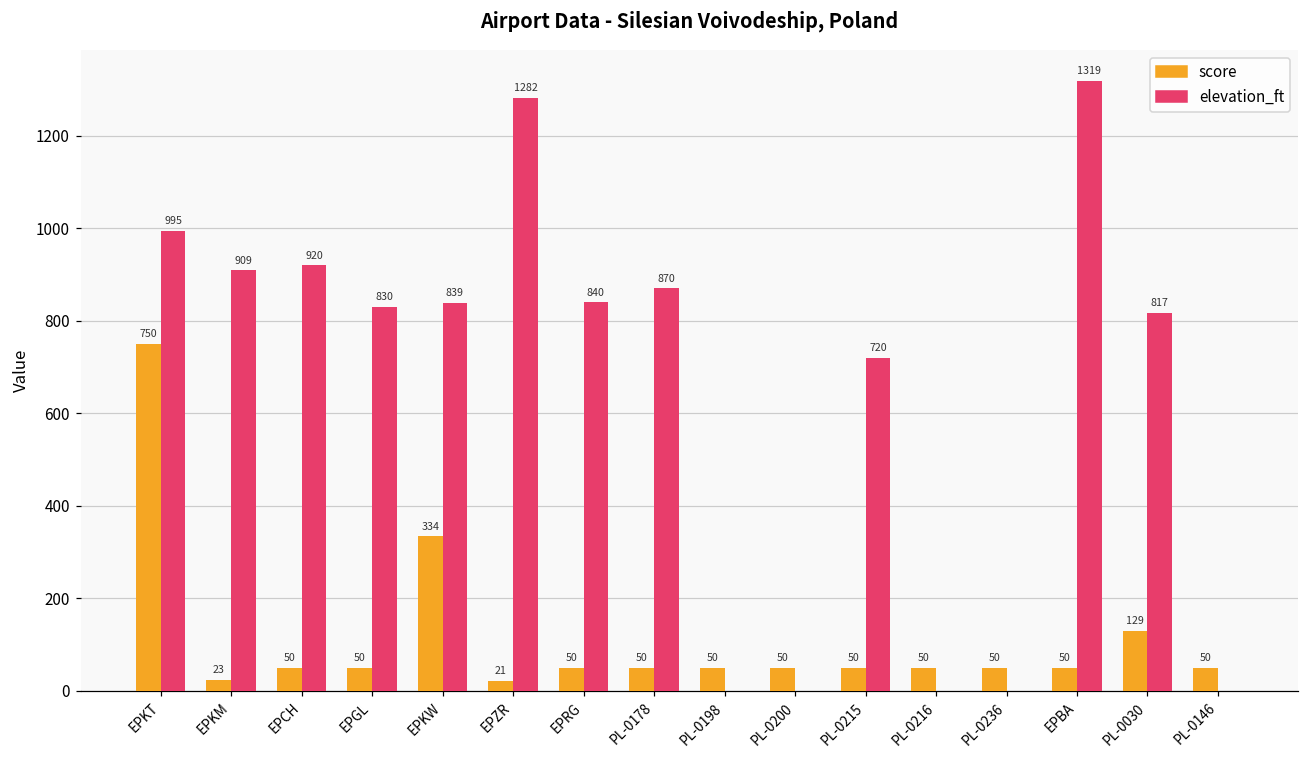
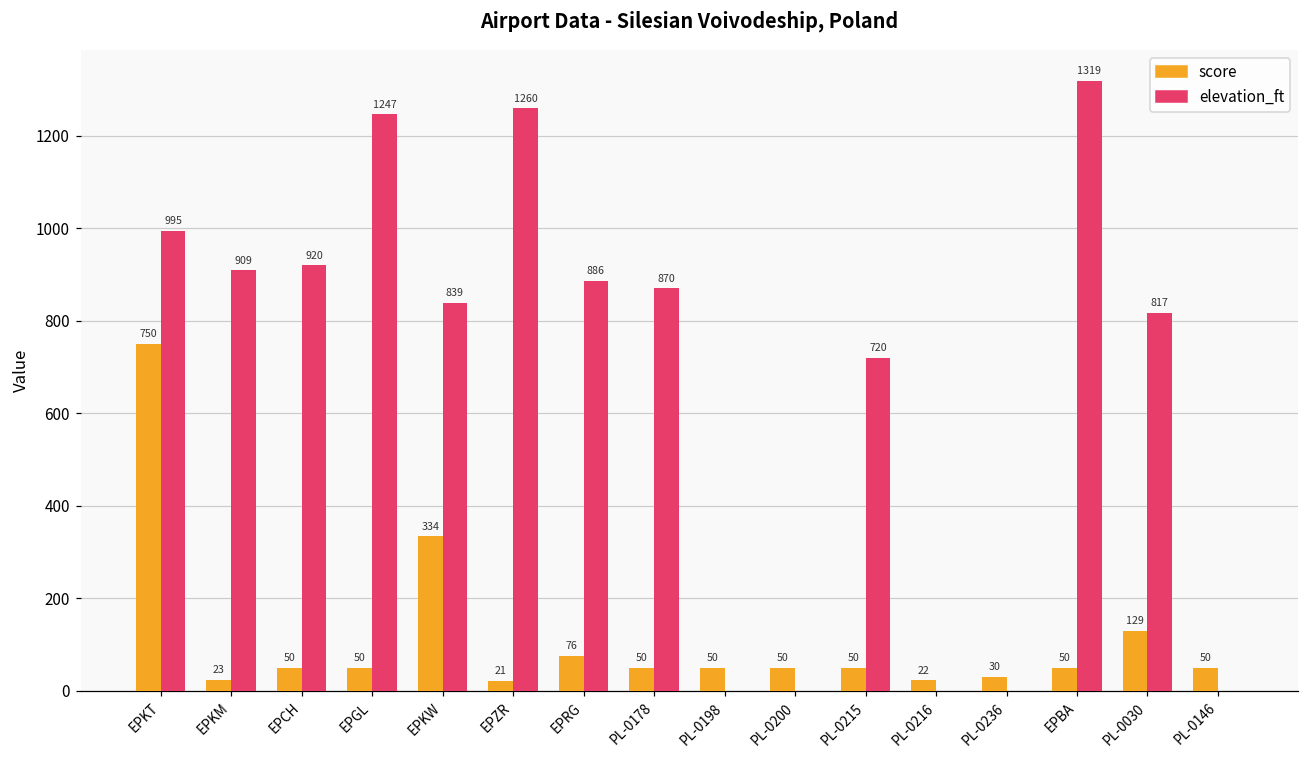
elevation_ft, EPGL: 830 -> 1247
elevation_ft, EPZR: 1282 -> 1260
score, EPRG: 50 -> 76
elevation_ft, EPRG: 840 -> 886
score, PL-0216: 50 -> 22
score, PL-0236: 50 -> 30
